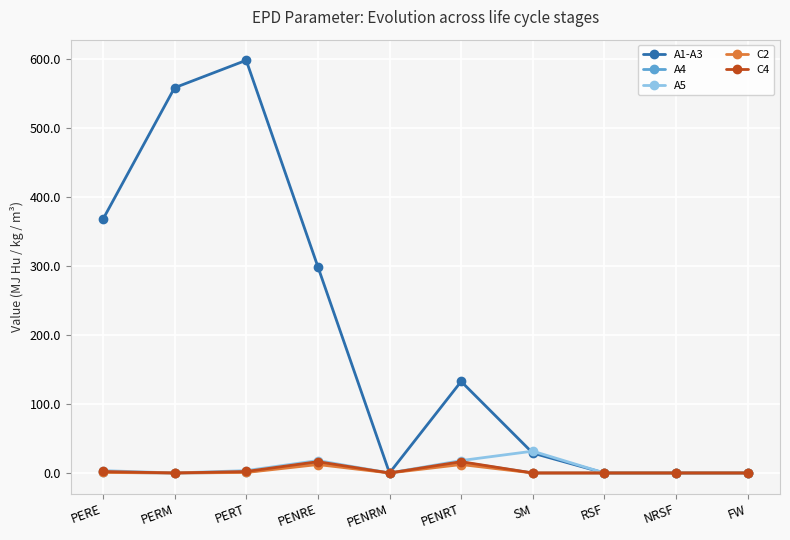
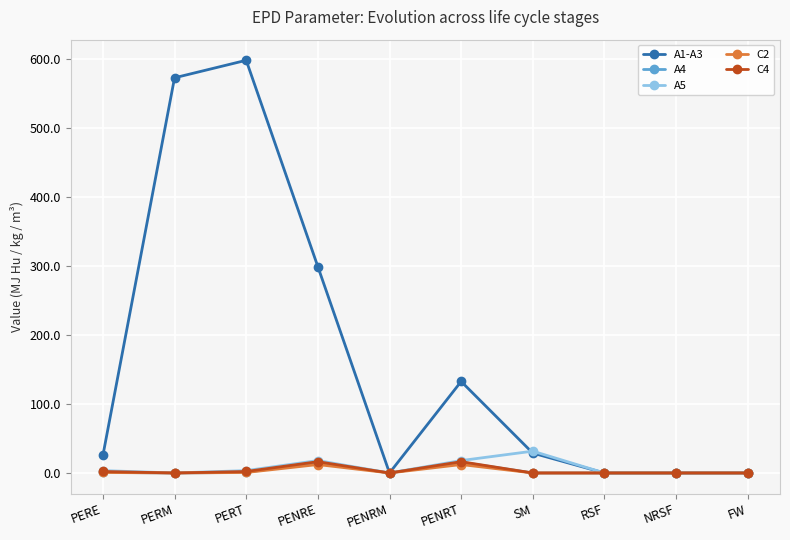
A1-A3, PERE: 370 -> 30
A1-A3, PERM: 560 -> 570
